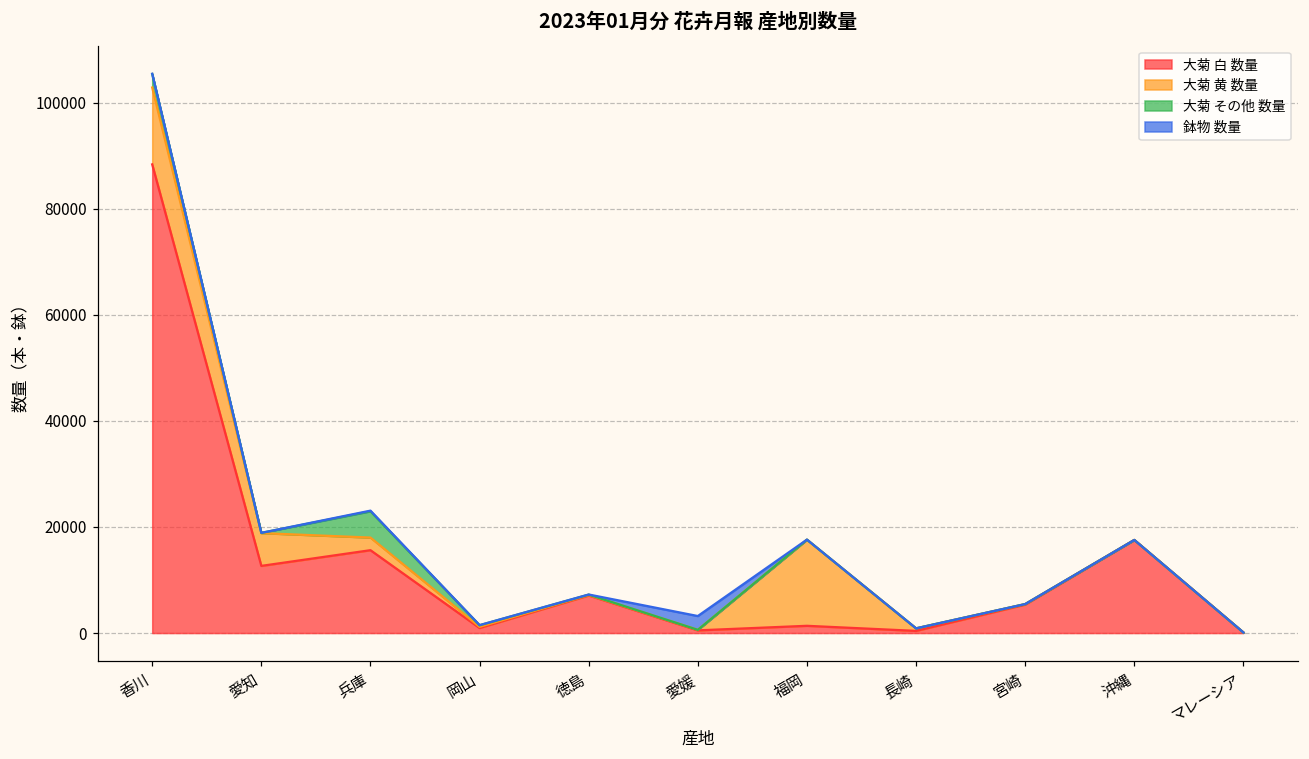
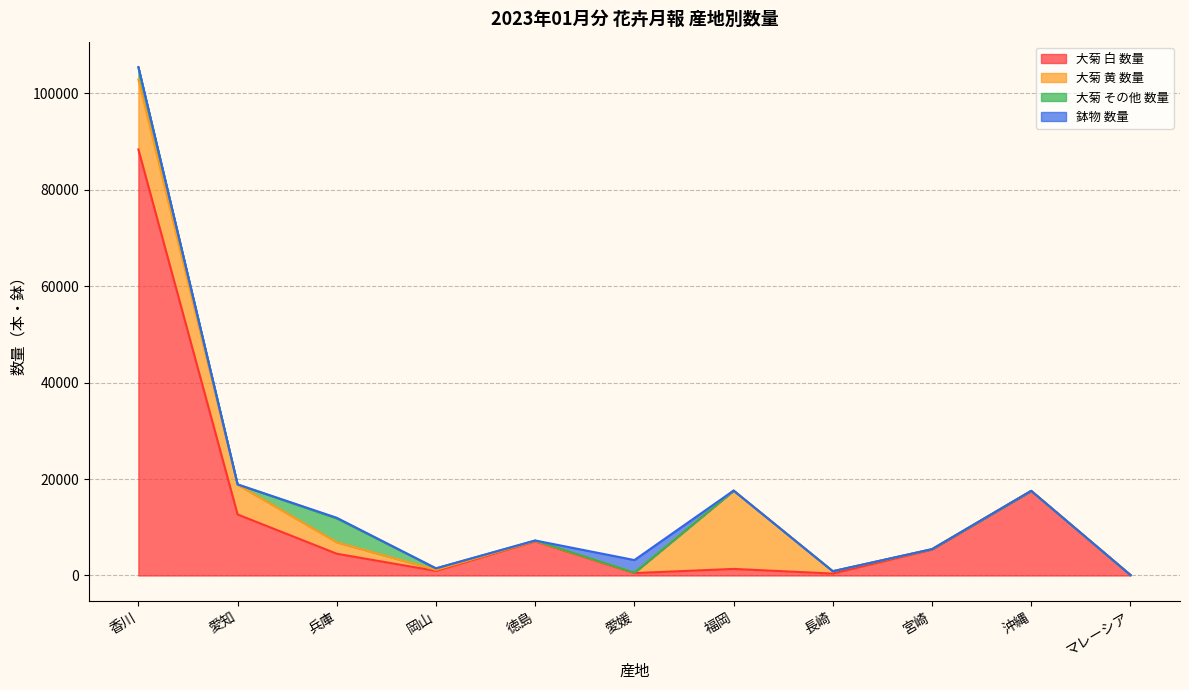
大菊 白 数量, 兵庫: 16000 -> 5000
